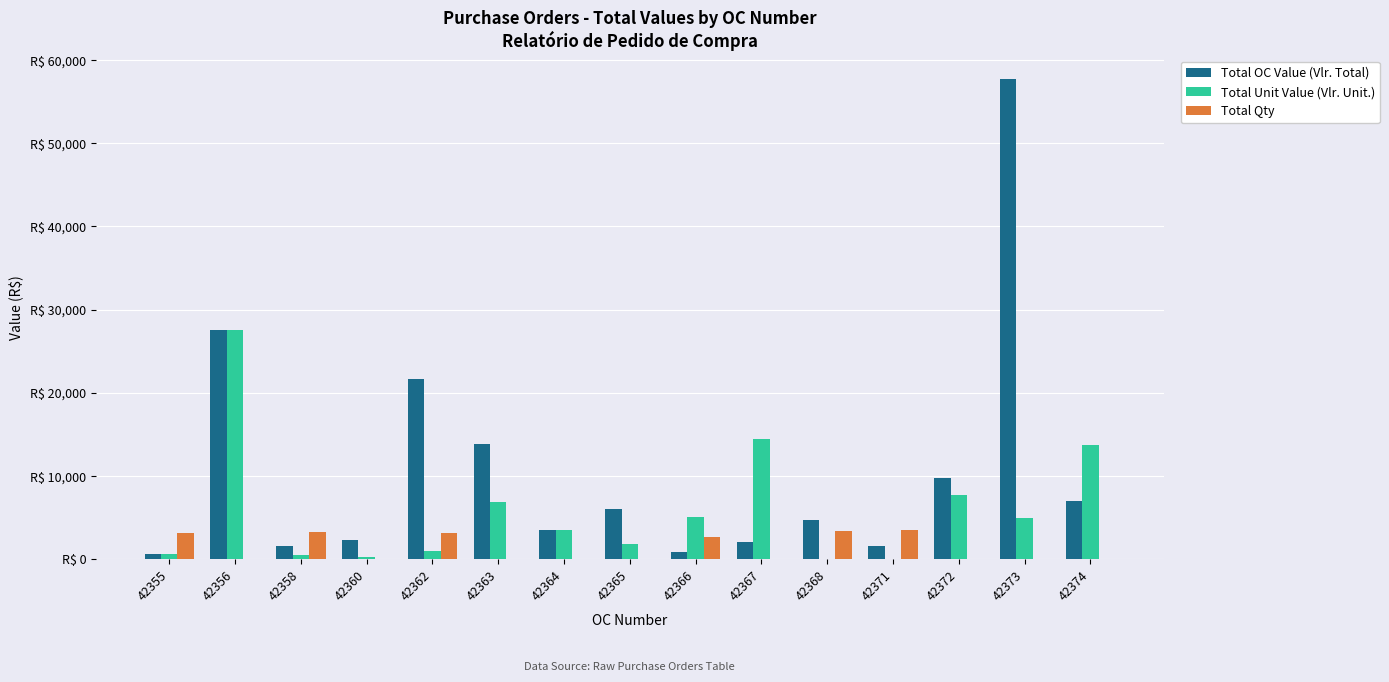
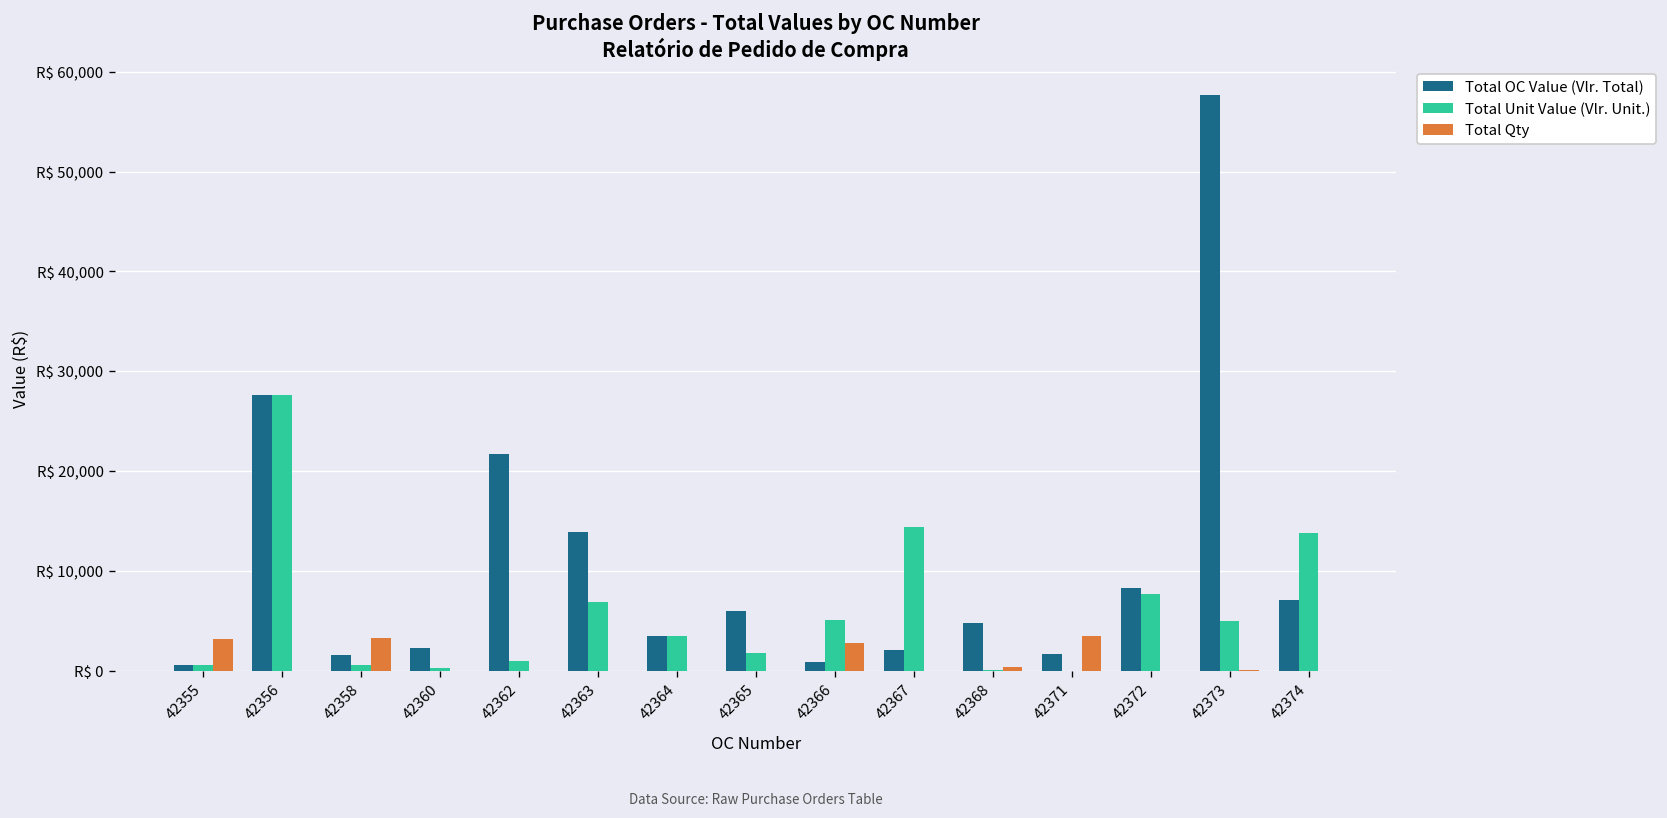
Total Qty, 42362: R$ 3,000 -> R$ 0
Total Qty, 42368: R$ 3,000 -> R$ 0
Total OC Value (Vlr. Total), 42372: R$ 10,000 -> R$ 8,000
